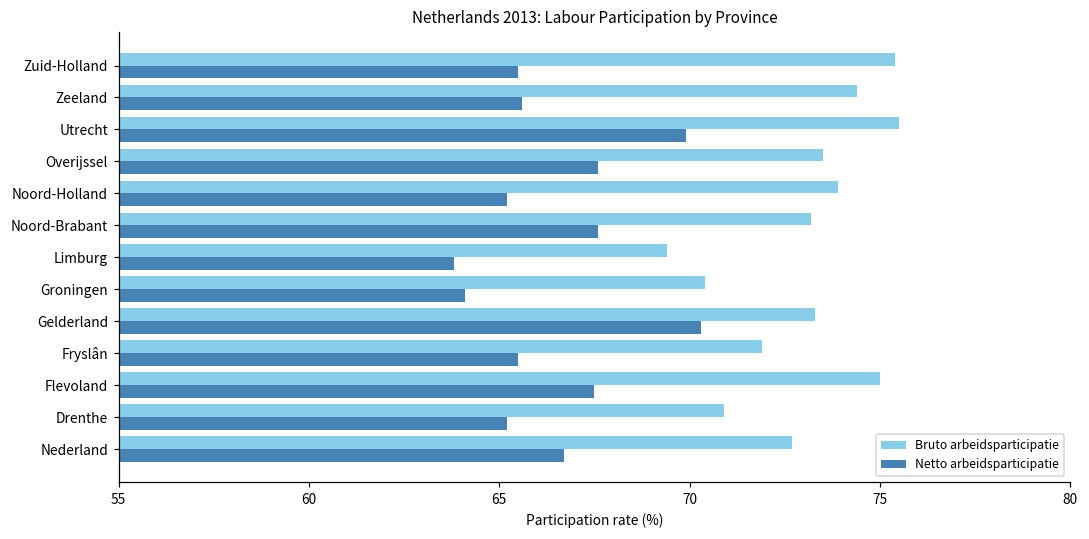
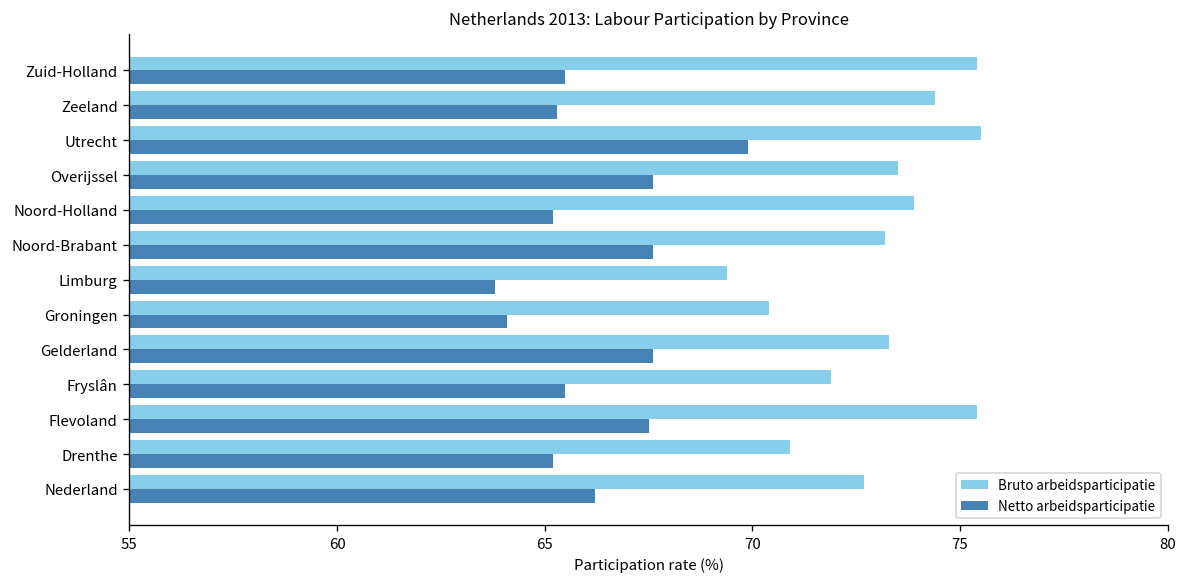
Netto arbeidsparticipatie, Zeeland: 65.6 -> 65.3
Netto arbeidsparticipatie, Gelderland: 70.3 -> 67.6
Bruto arbeidsparticipatie, Flevoland: 75.0 -> 75.4
Netto arbeidsparticipatie, Nederland: 66.7 -> 66.2
